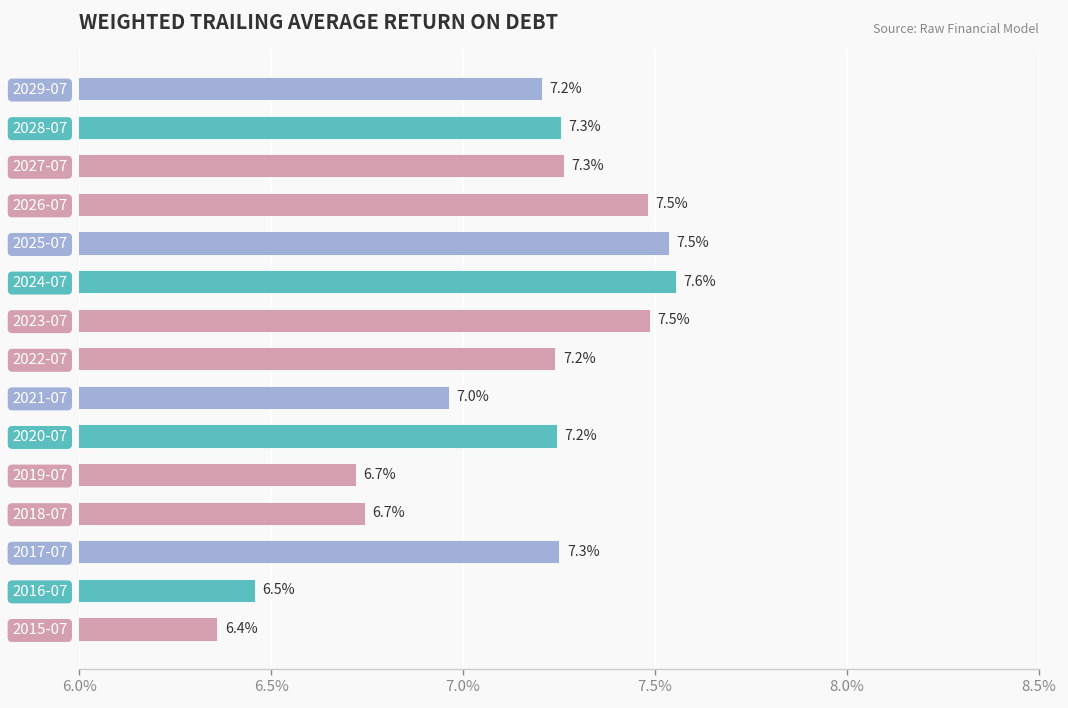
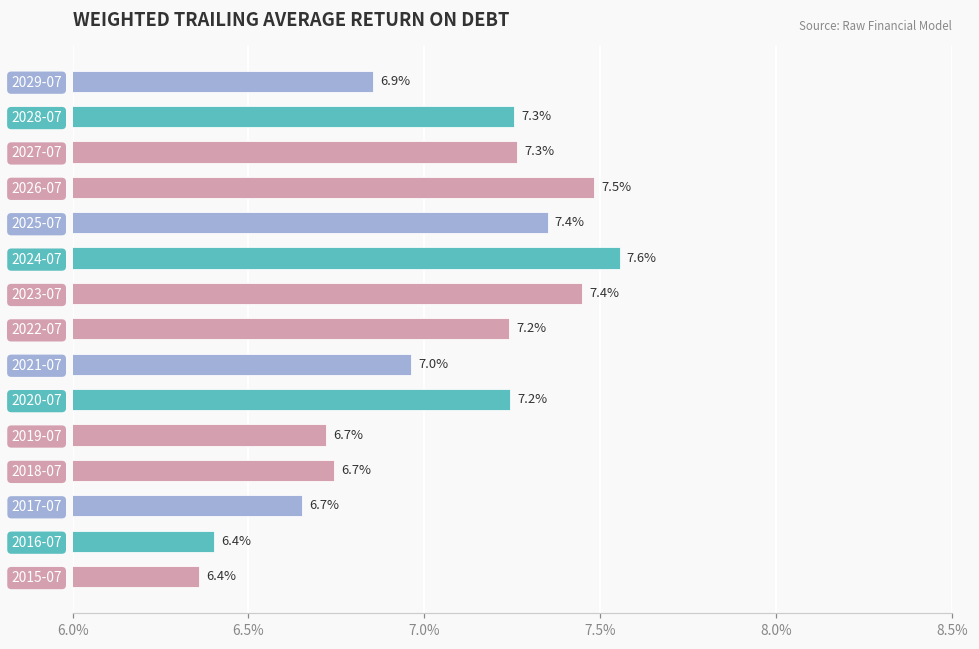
2029-07: 7.2% -> 6.9%
2025-07: 7.5% -> 7.4%
2023-07: 7.5% -> 7.4%
2017-07: 7.3% -> 6.7%
2016-07: 6.5% -> 6.4%
